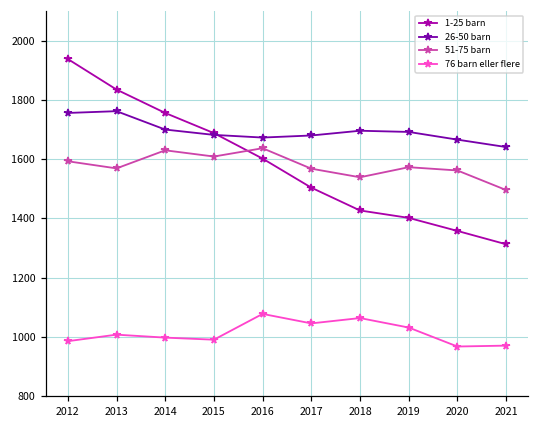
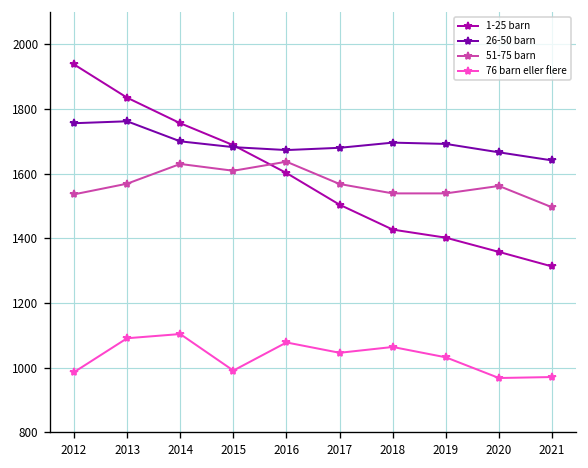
51-75 barn, 2012: 1590 -> 1540
76 barn eller flere, 2013: 1010 -> 1090
76 barn eller flere, 2014: 1000 -> 1100
51-75 barn, 2019: 1570 -> 1540
